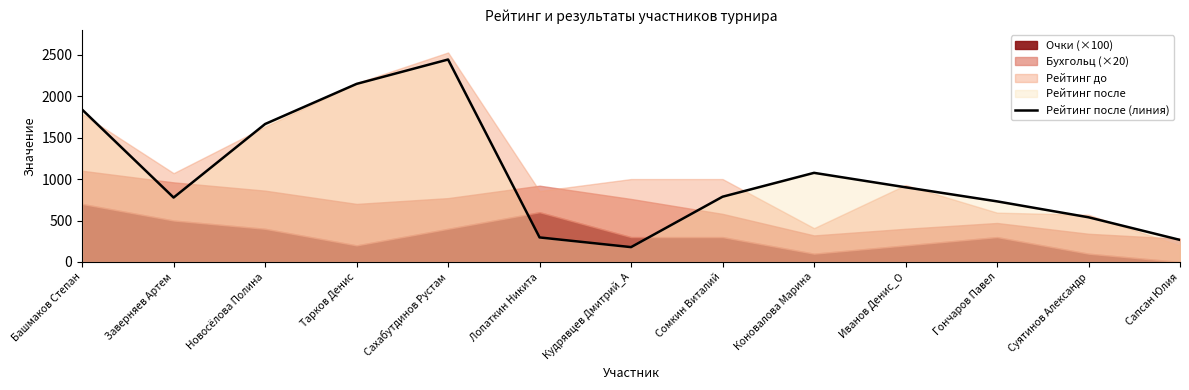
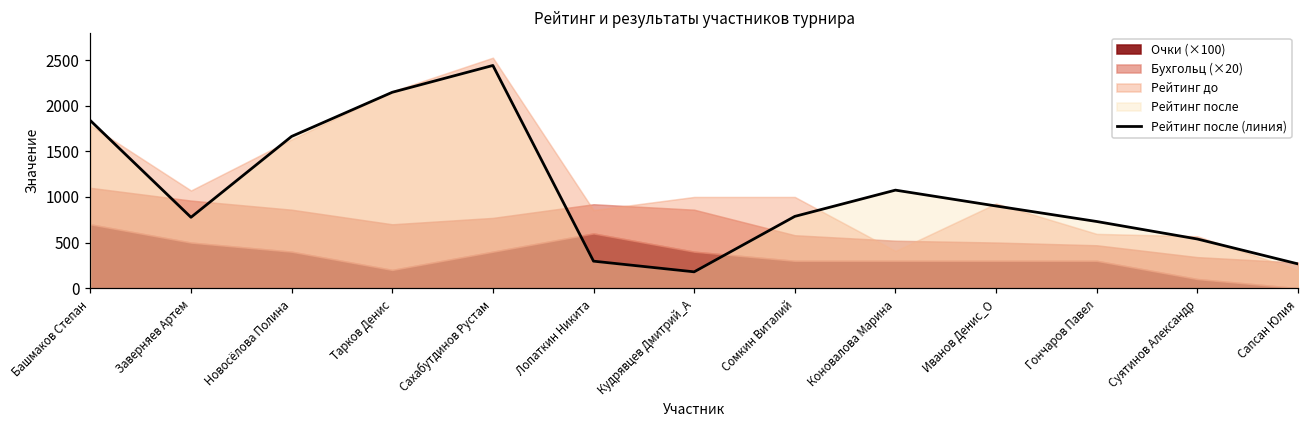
Очки (×100), Кудрявцев Дмитрий_А: 300 -> 400
Очки (×100), Коновалова Марина: 100 -> 300
Очки (×100), Иванов Денис_О: 200 -> 300
